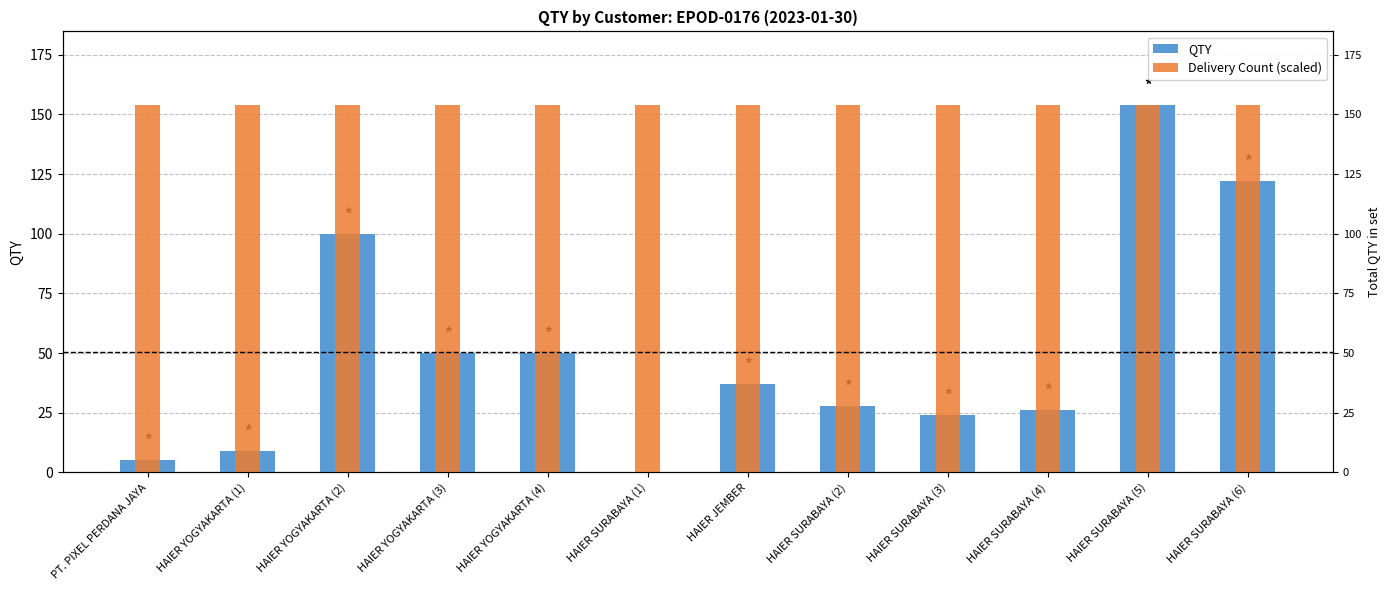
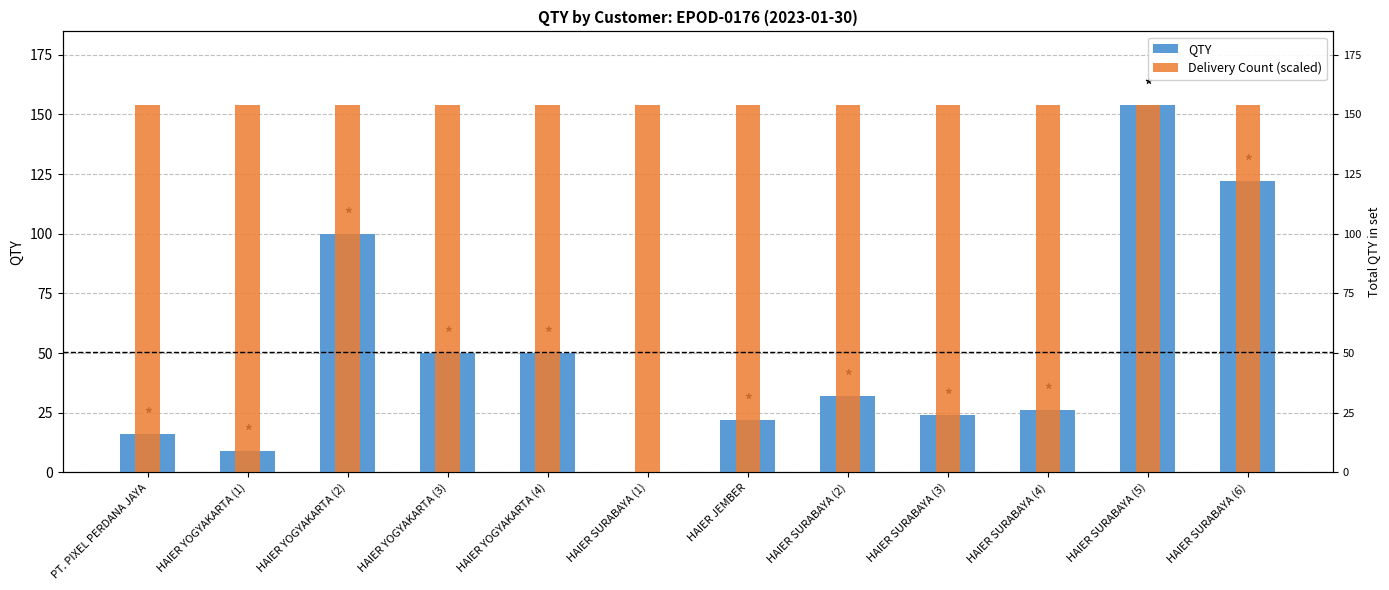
QTY, PT. PIXEL PERDANA JAYA: 5 -> 16
QTY, HAIER JEMBER: 37 -> 22
QTY, HAIER SURABAYA (2): 28 -> 32
